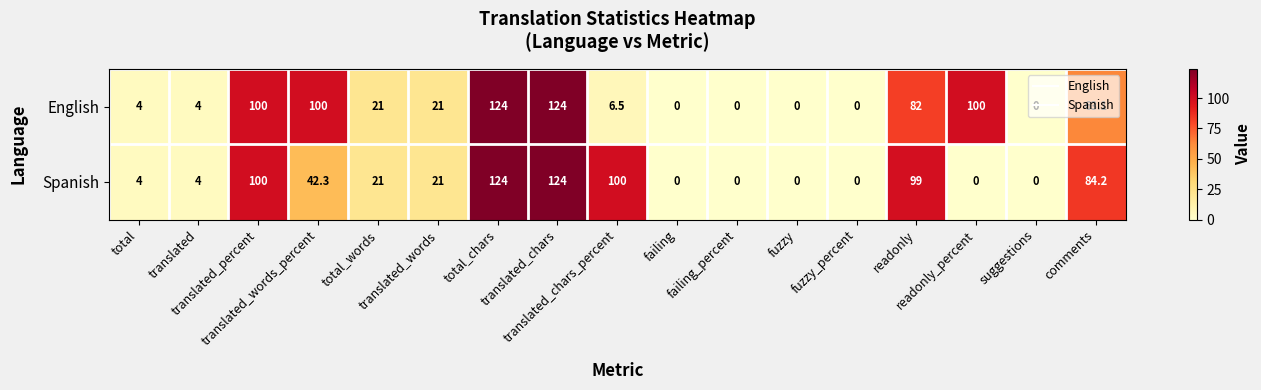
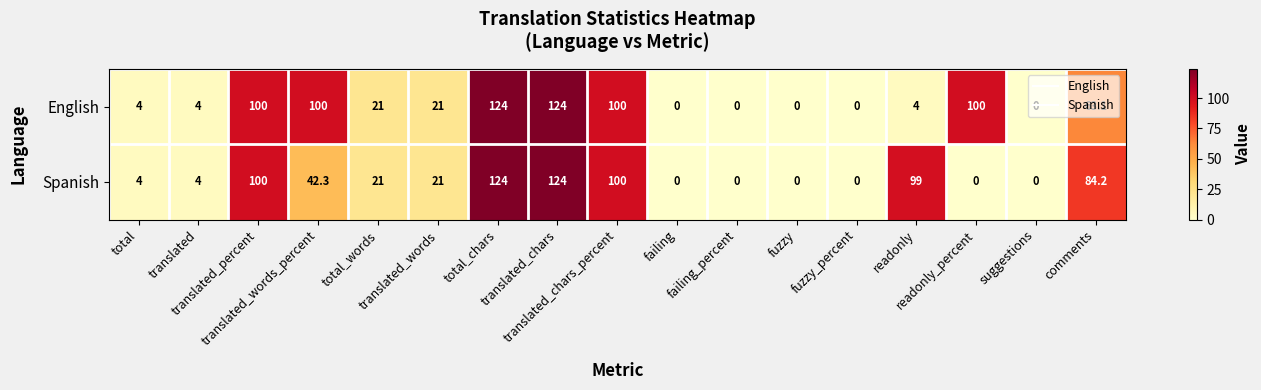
English, translated_chars_percent: 6.5 -> 100
English, readonly: 82 -> 4
